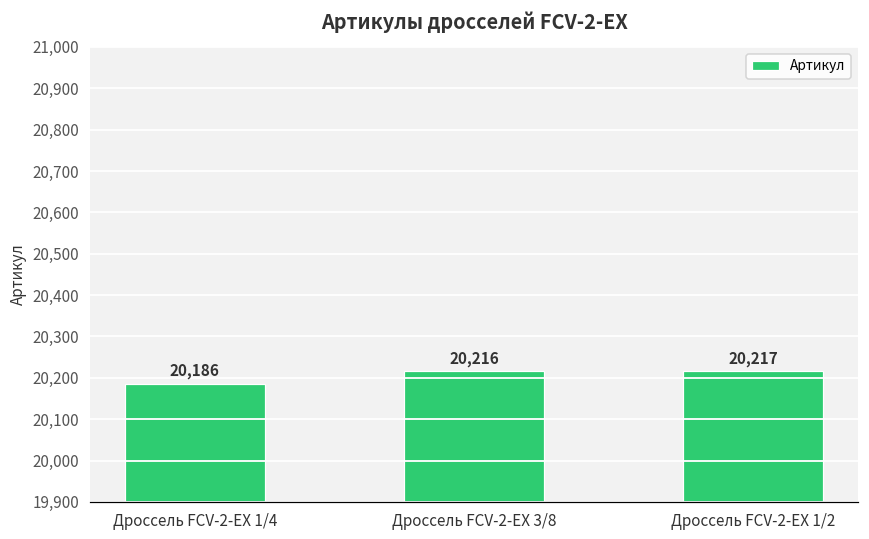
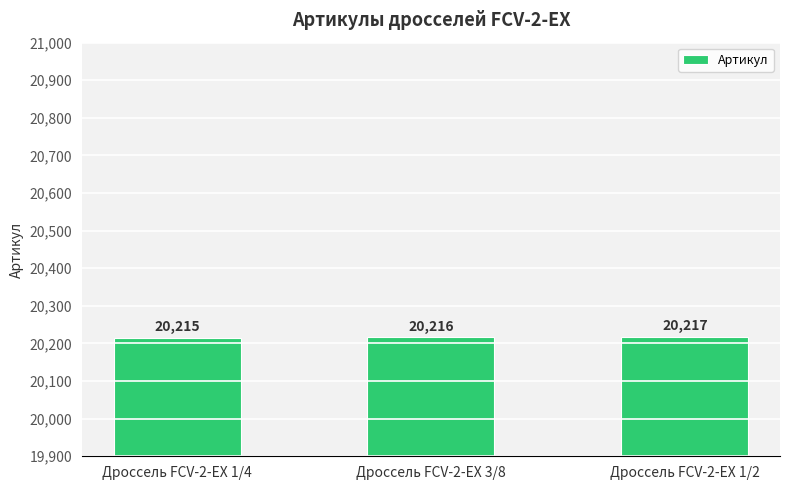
Дроссель FCV-2-EX 1/4: 20,186 -> 20,215
